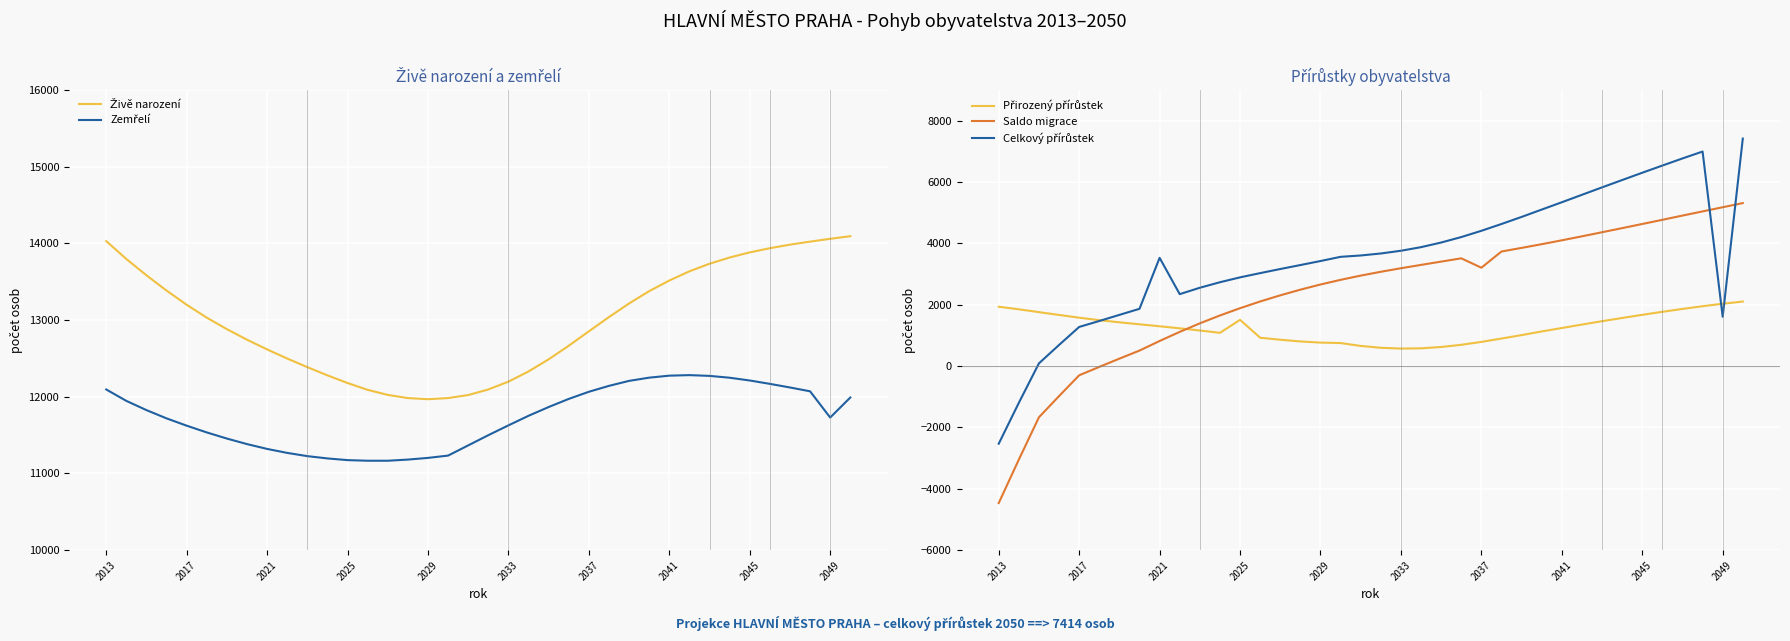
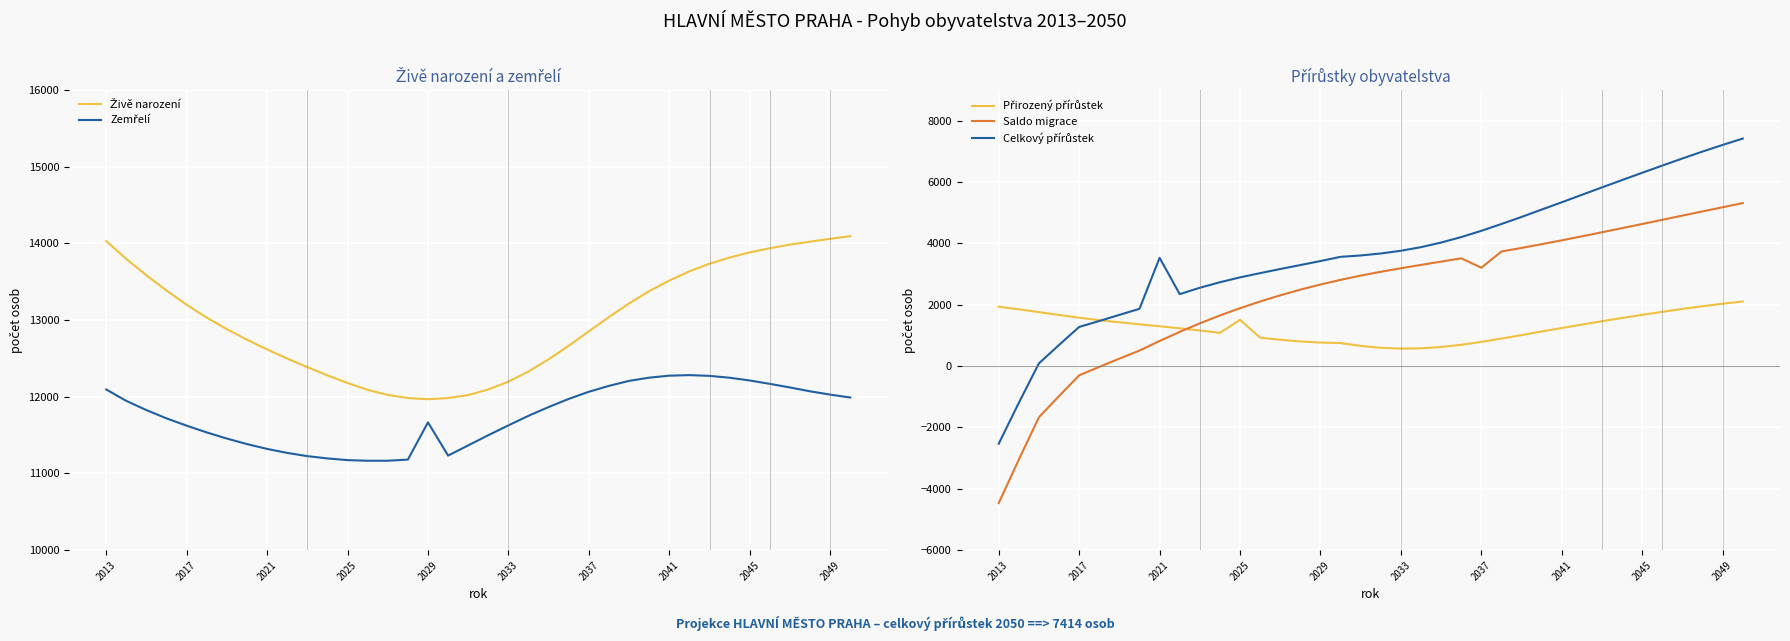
Živě narození a zemřelí, Zemřelí, 2029: 11200 -> 11700
Živě narození a zemřelí, Zemřelí, 2049: 11700 -> 12000
Přírůstky obyvatelstva, Celkový přírůstek, 2049: 1600 -> 7200
